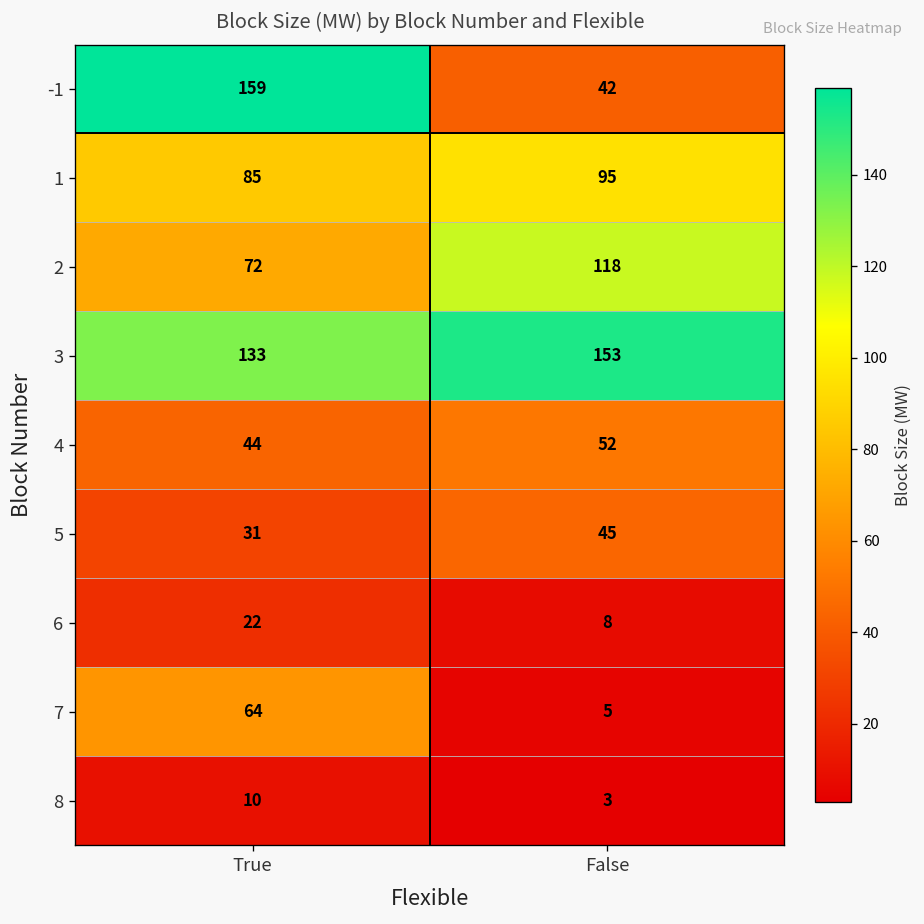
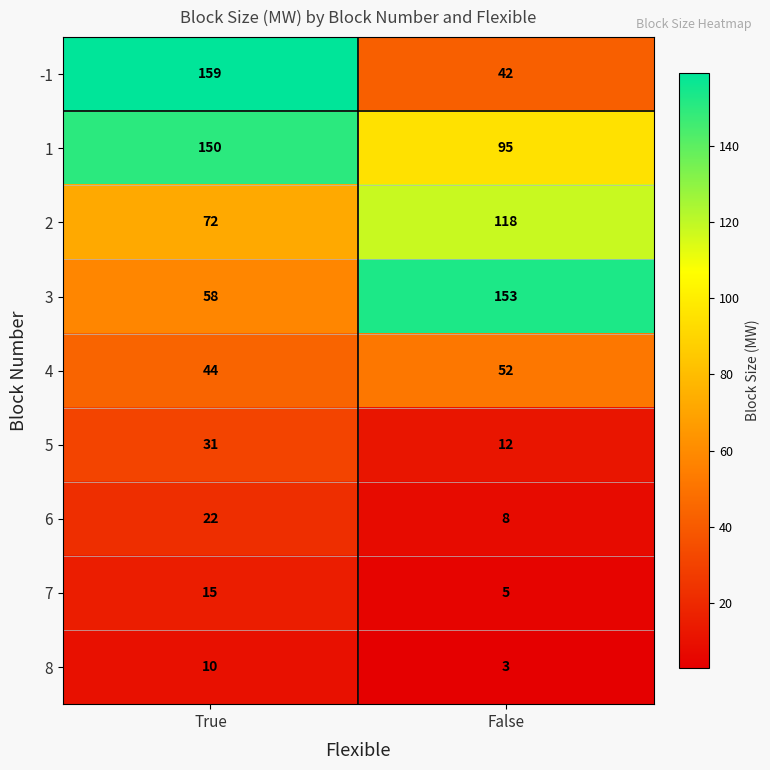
1, True: 85 -> 150
3, True: 133 -> 58
5, False: 45 -> 12
7, True: 64 -> 15
